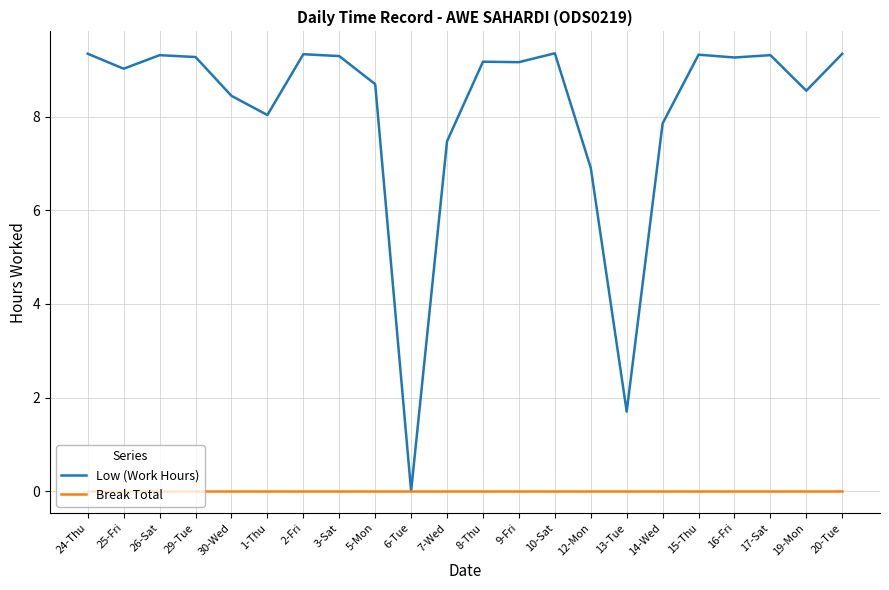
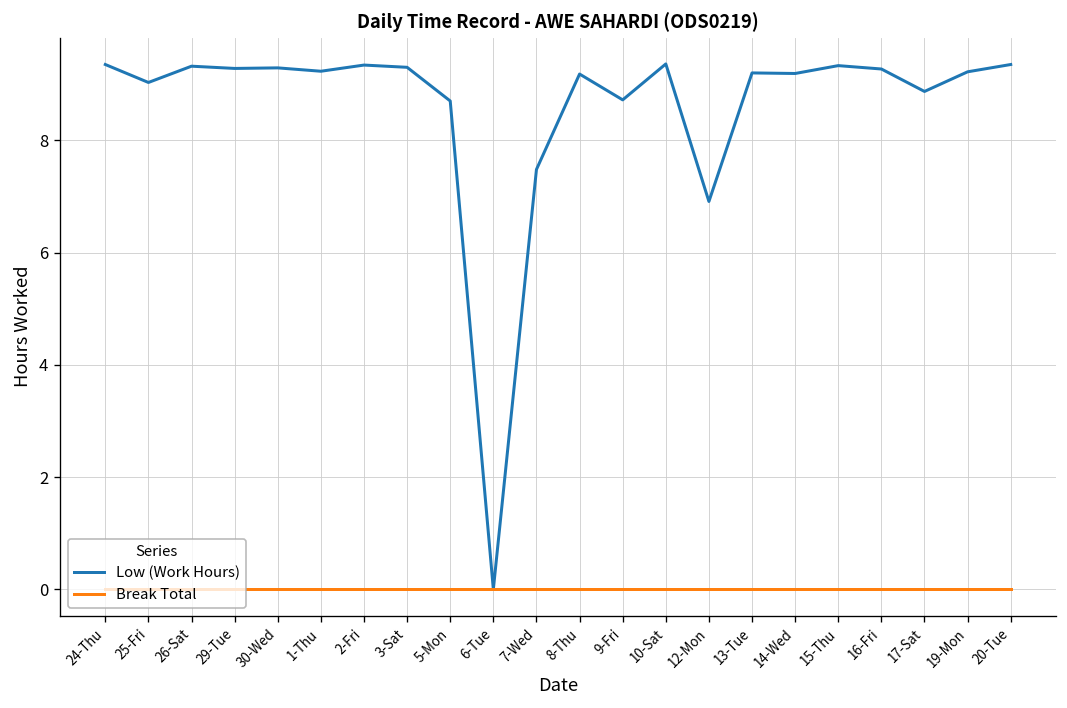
Low (Work Hours), 30-Wed: 8.5 -> 9.3
Low (Work Hours), 1-Thu: 8.0 -> 9.2
Low (Work Hours), 9-Fri: 9.2 -> 8.7
Low (Work Hours), 13-Tue: 1.7 -> 9.2
Low (Work Hours), 14-Wed: 7.9 -> 9.2
Low (Work Hours), 17-Sat: 9.3 -> 8.9
Low (Work Hours), 19-Mon: 8.6 -> 9.2
